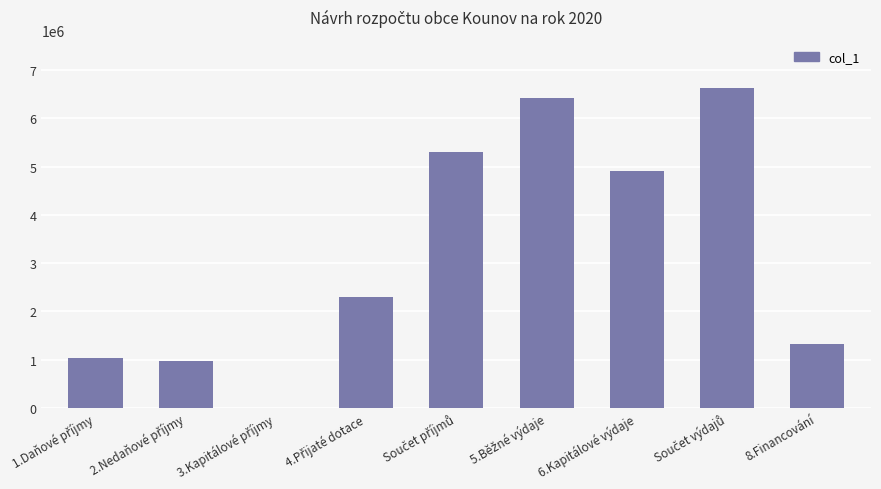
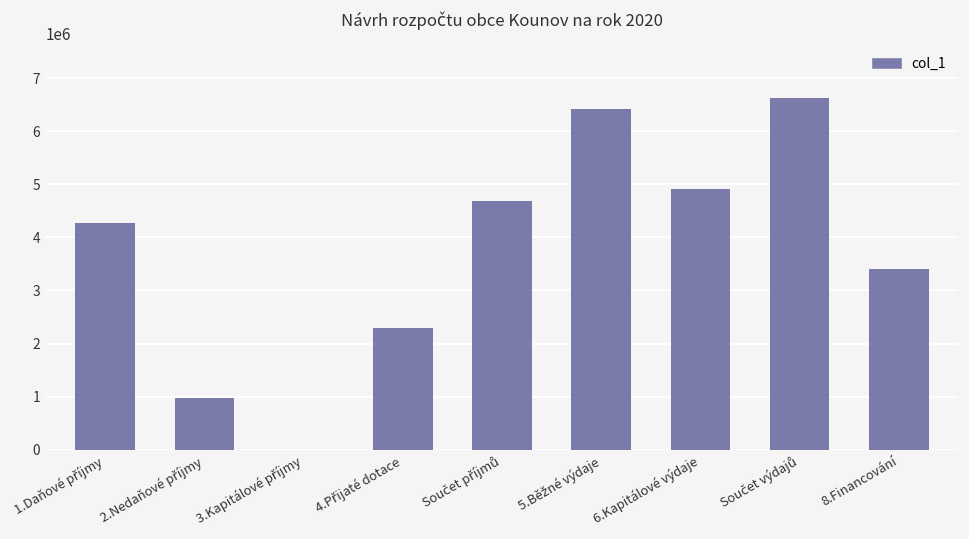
1.Daňové příjmy: 1000000 -> 4300000
Součet příjmů: 5300000 -> 4700000
8.Financování: 1300000 -> 3400000
